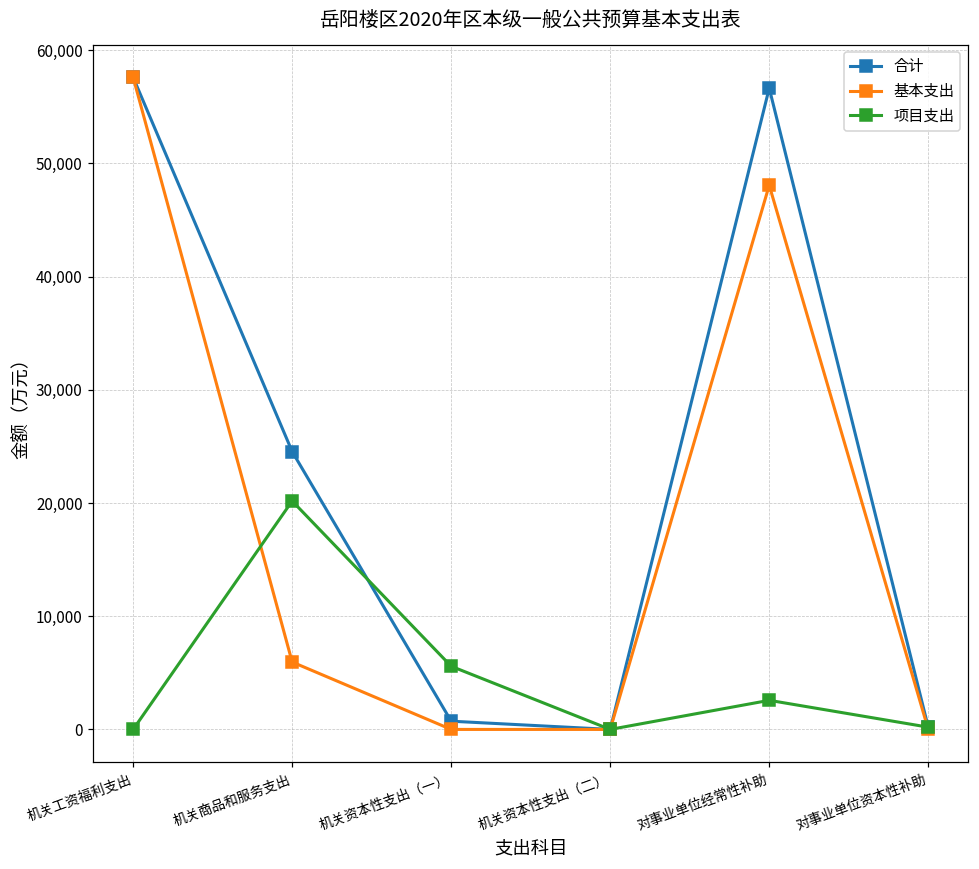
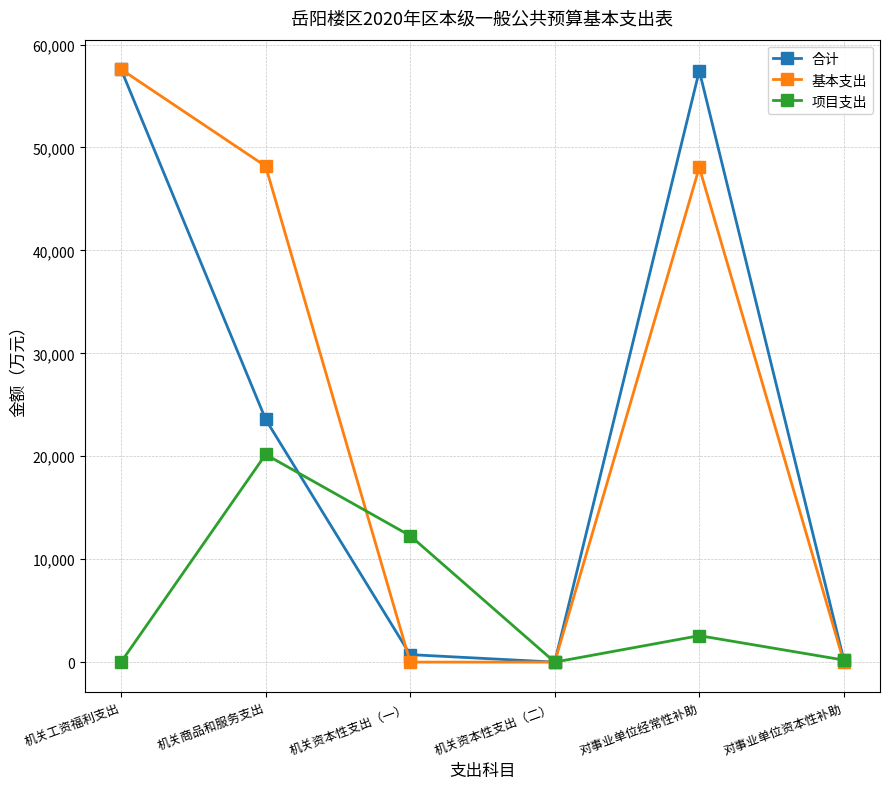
合计, 机关商品和服务支出: 24,500 -> 23,600
基本支出, 机关商品和服务支出: 6,000 -> 48,200
项目支出, 机关资本性支出（一）: 5,600 -> 12,300
合计, 对事业单位经常性补助: 56,600 -> 57,400
